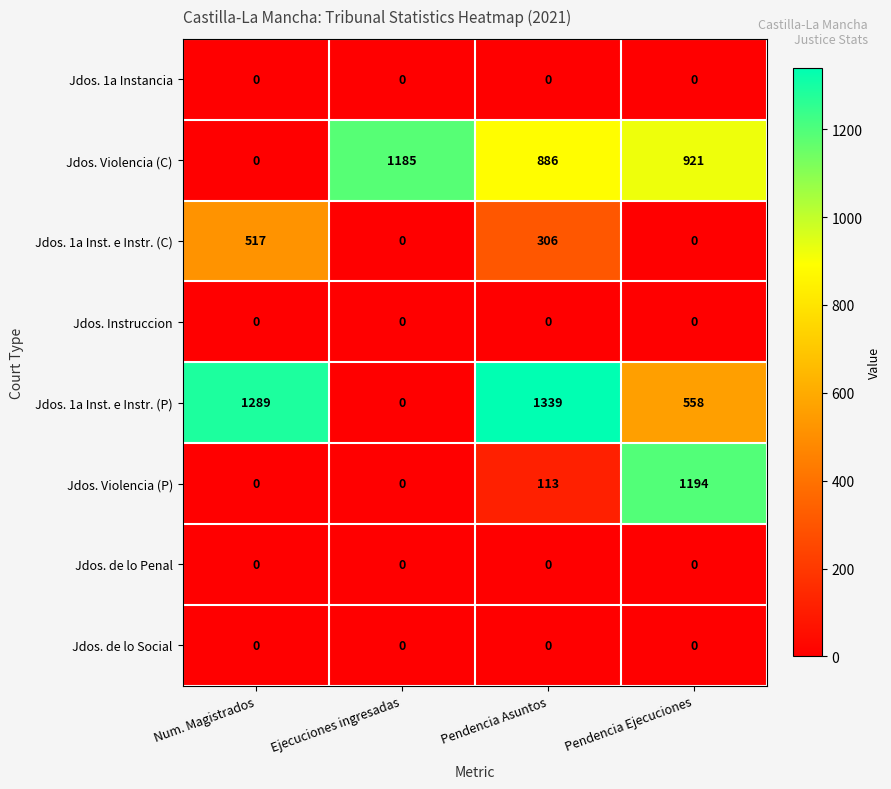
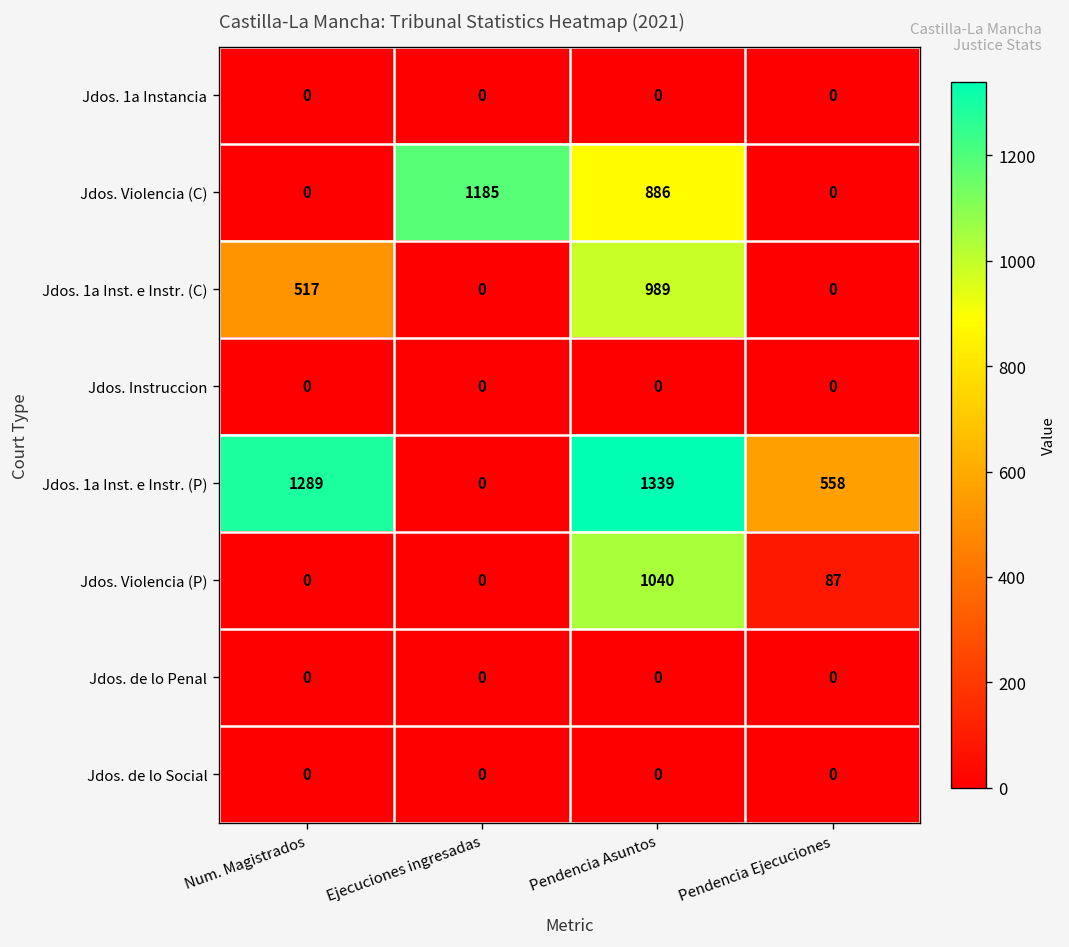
Jdos. Violencia (C), Pendencia Ejecuciones: 921 -> 0
Jdos. 1a Inst. e Instr. (C), Pendencia Asuntos: 306 -> 989
Jdos. Violencia (P), Pendencia Asuntos: 113 -> 1040
Jdos. Violencia (P), Pendencia Ejecuciones: 1194 -> 87
